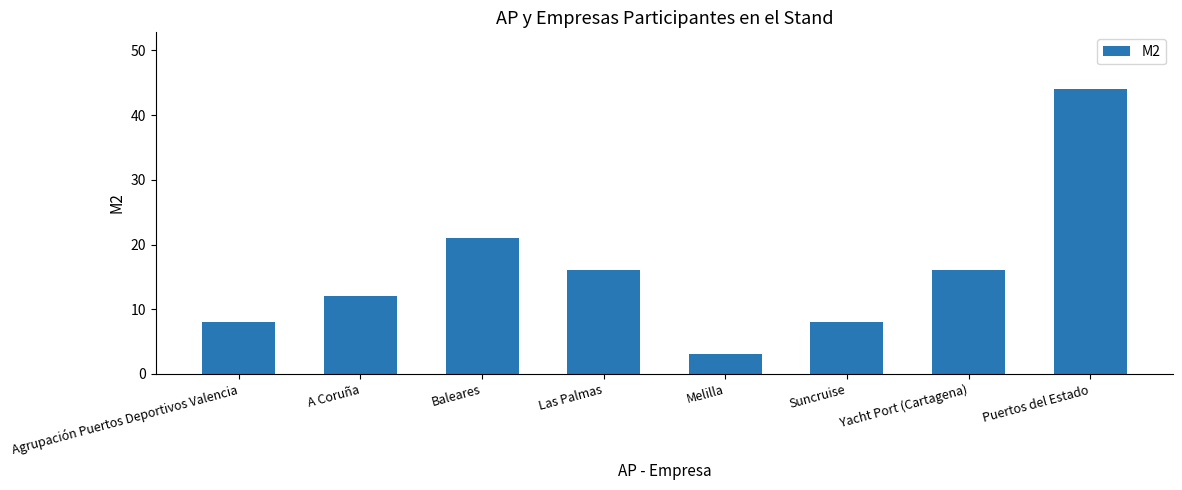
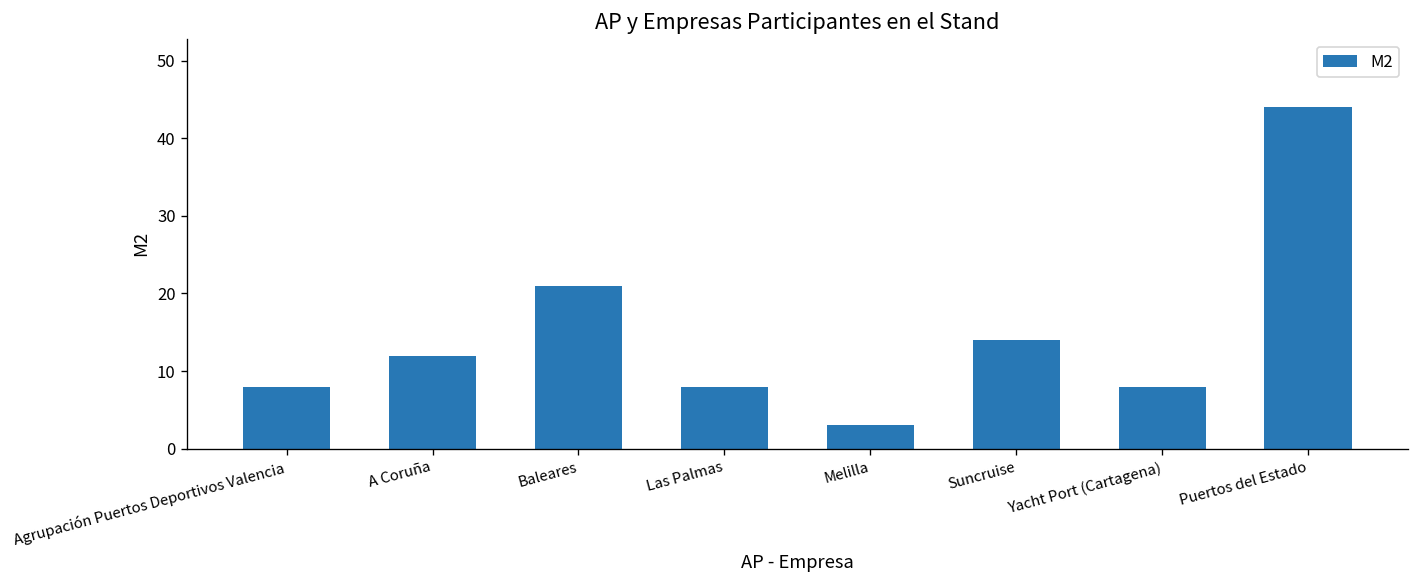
Las Palmas: 16 -> 8
Suncruise: 8 -> 14
Yacht Port (Cartagena): 16 -> 8
